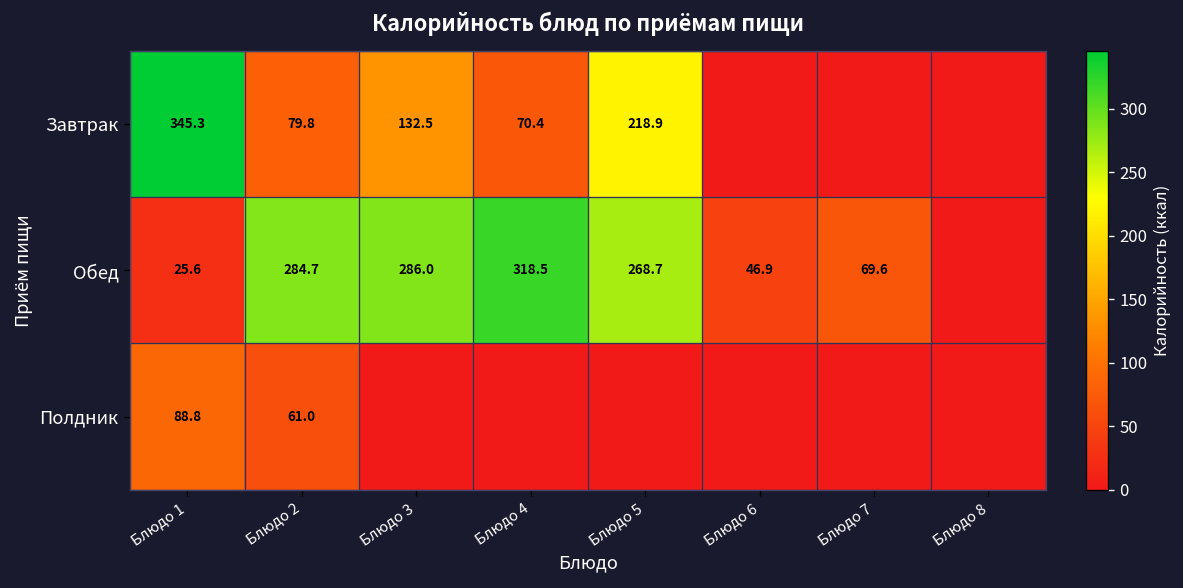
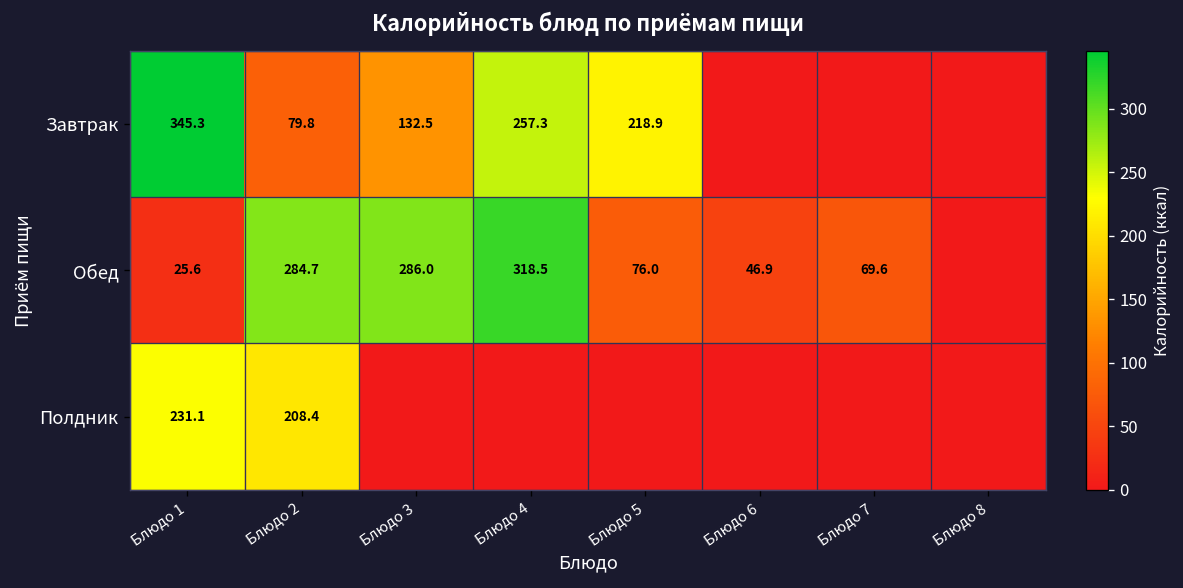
Завтрак, Блюдо 4: 70.4 -> 257.3
Обед, Блюдо 5: 268.7 -> 76.0
Полдник, Блюдо 1: 88.8 -> 231.1
Полдник, Блюдо 2: 61.0 -> 208.4
